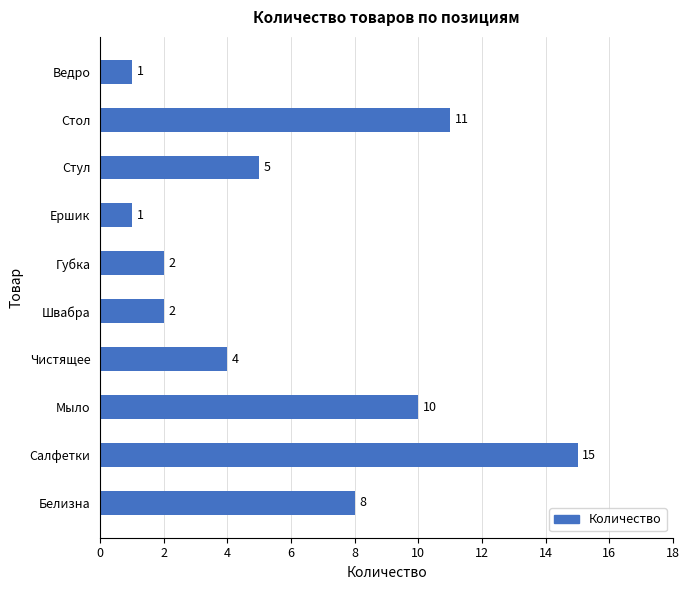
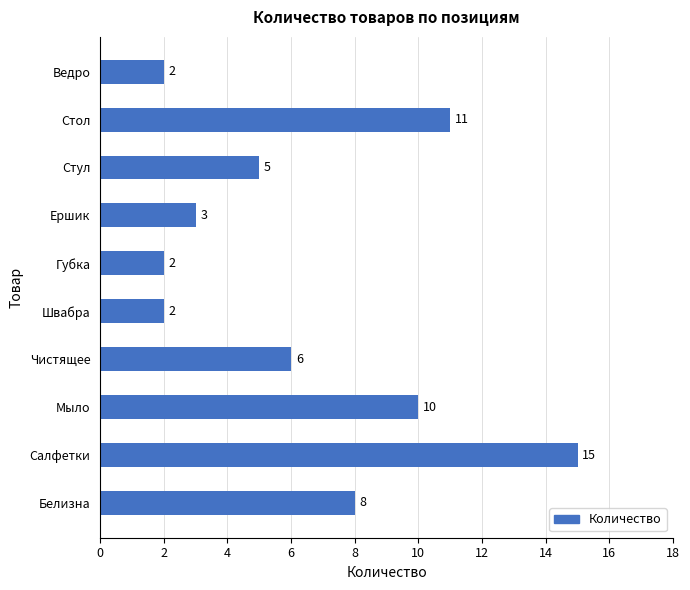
Ведро: 1 -> 2
Ершик: 1 -> 3
Чистящее: 4 -> 6
